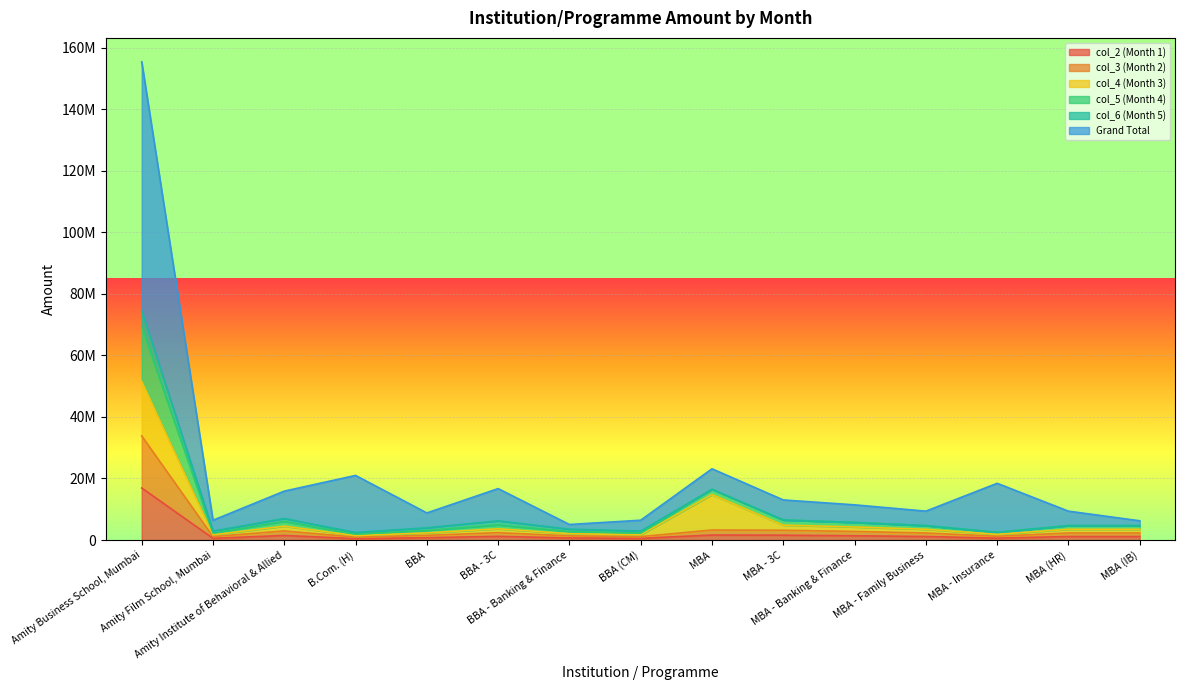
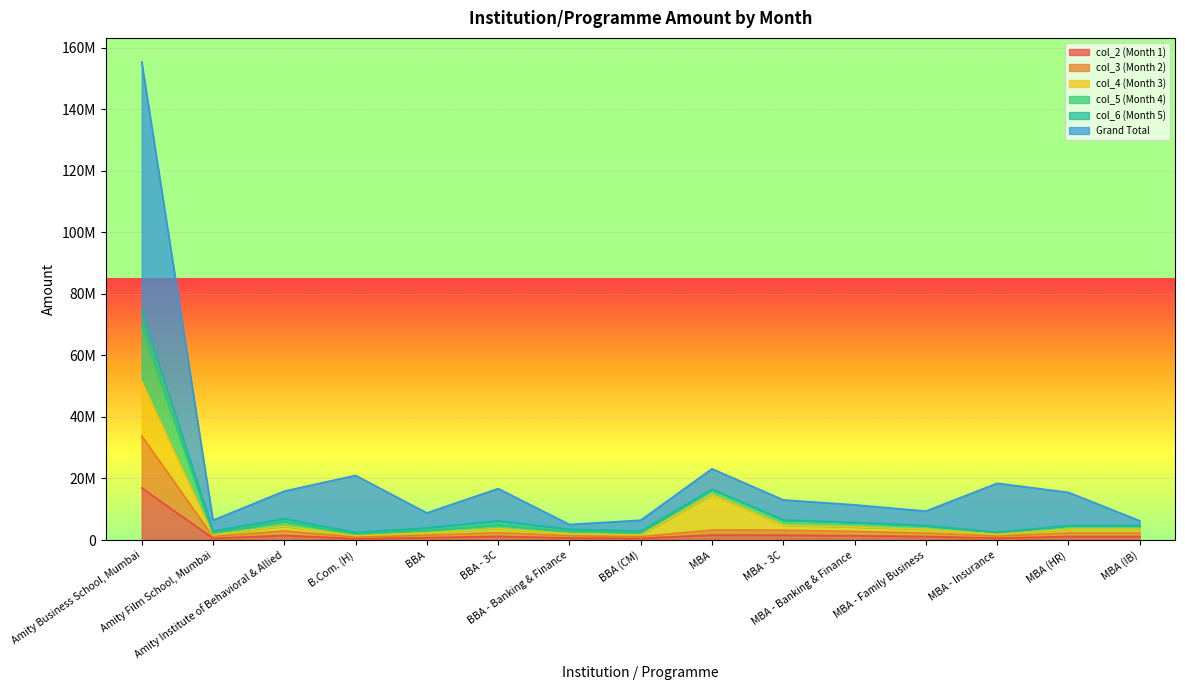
Grand Total, MBA (HR): 5000000 -> 11000000
